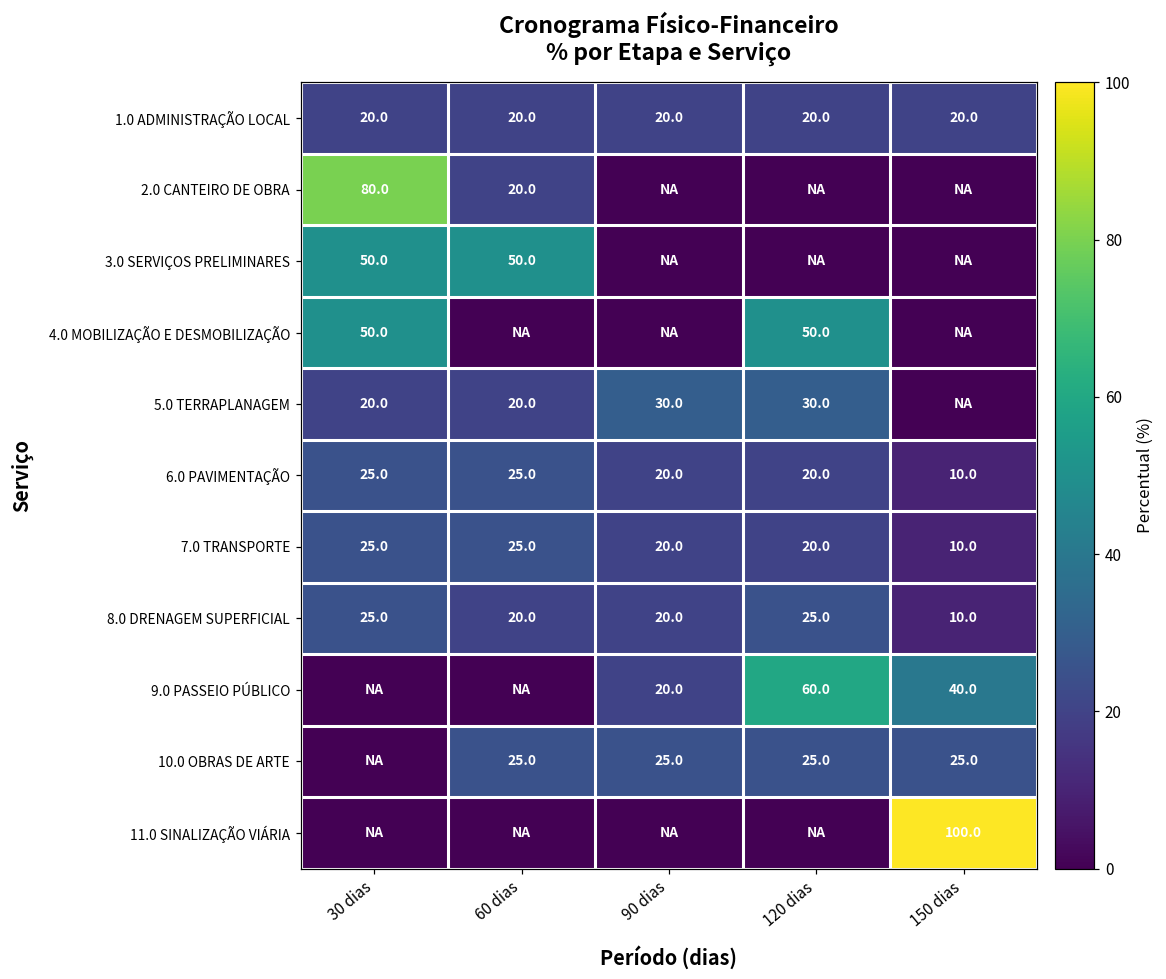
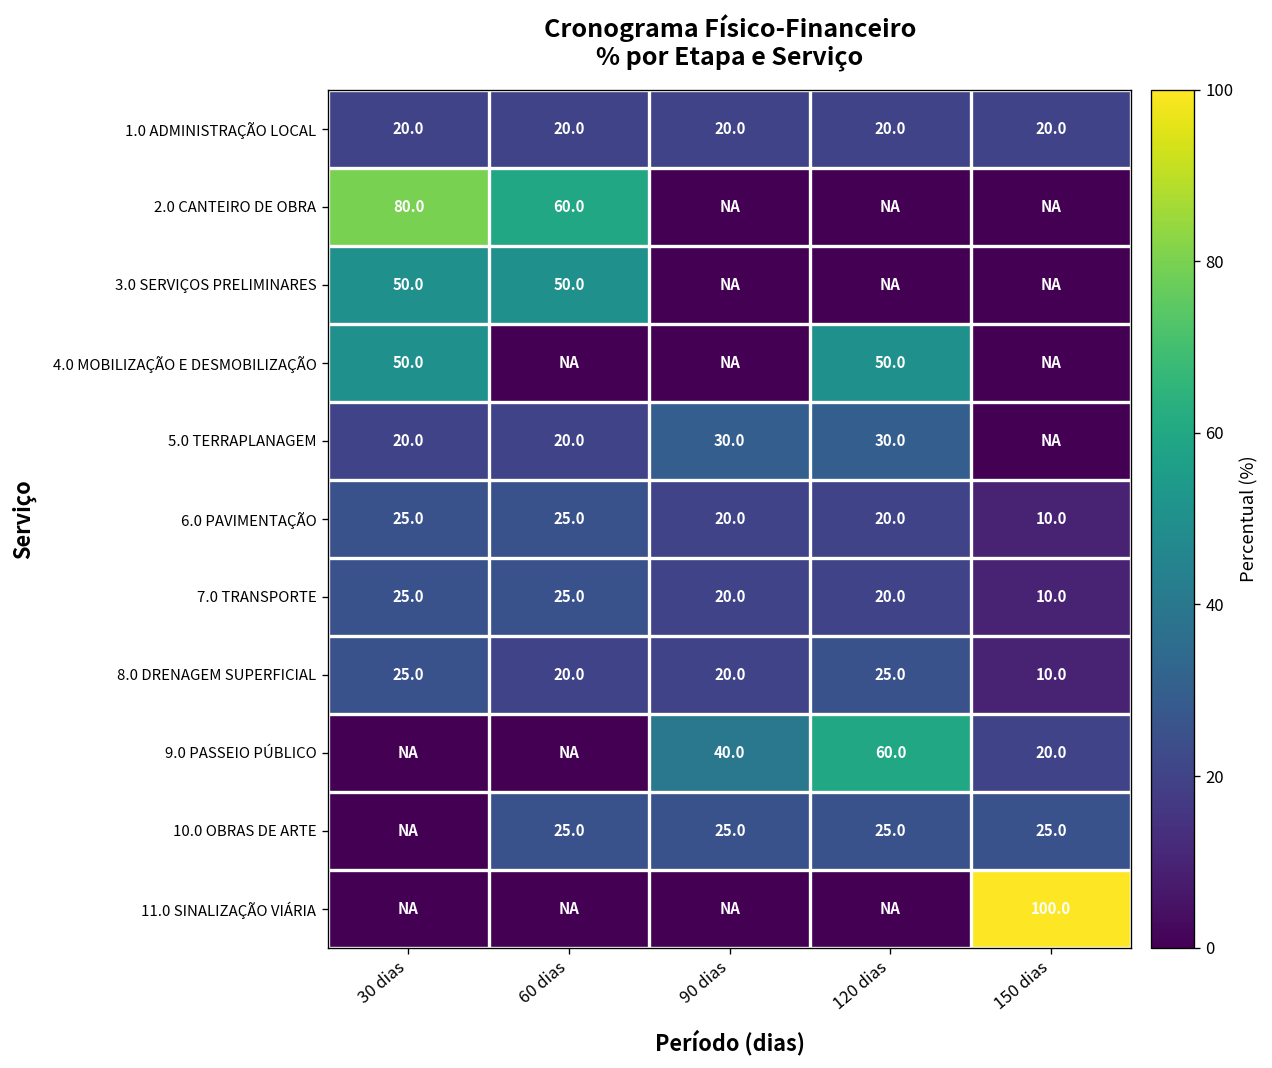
2.0 CANTEIRO DE OBRA, 60 dias: 20.0 -> 60.0
9.0 PASSEIO PÚBLICO, 90 dias: 20.0 -> 40.0
9.0 PASSEIO PÚBLICO, 150 dias: 40.0 -> 20.0
